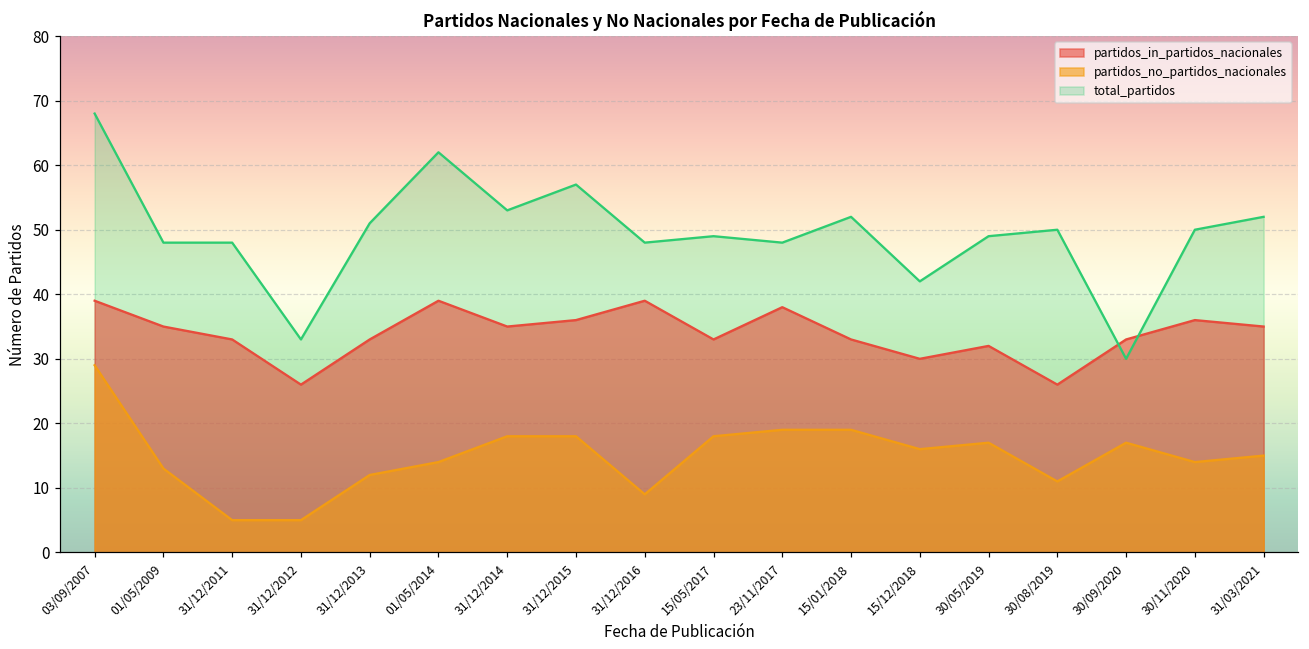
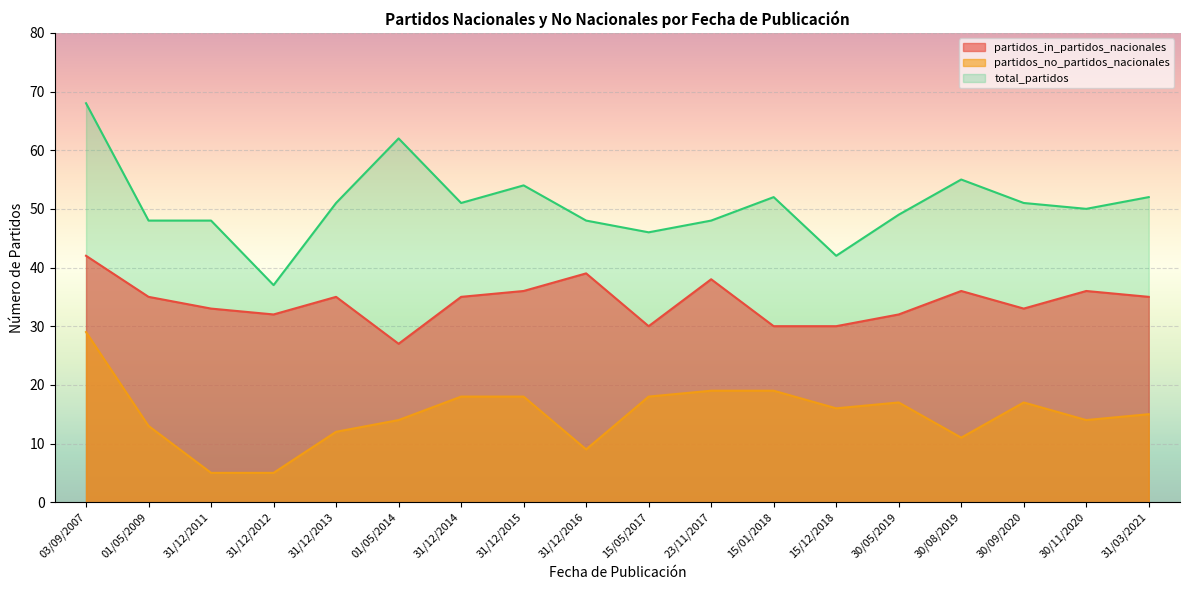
partidos_in_partidos_nacionales, 03/09/2007: 39 -> 42
partidos_in_partidos_nacionales, 31/12/2012: 26 -> 32
total_partidos, 31/12/2012: 33 -> 37
partidos_in_partidos_nacionales, 31/12/2013: 33 -> 35
partidos_in_partidos_nacionales, 01/05/2014: 39 -> 27
total_partidos, 31/12/2014: 53 -> 51
total_partidos, 31/12/2015: 57 -> 54
partidos_in_partidos_nacionales, 15/05/2017: 33 -> 30
total_partidos, 15/05/2017: 49 -> 46
partidos_in_partidos_nacionales, 15/01/2018: 33 -> 30
partidos_in_partidos_nacionales, 30/08/2019: 26 -> 36
total_partidos, 30/08/2019: 50 -> 55
total_partidos, 30/09/2020: 30 -> 51
